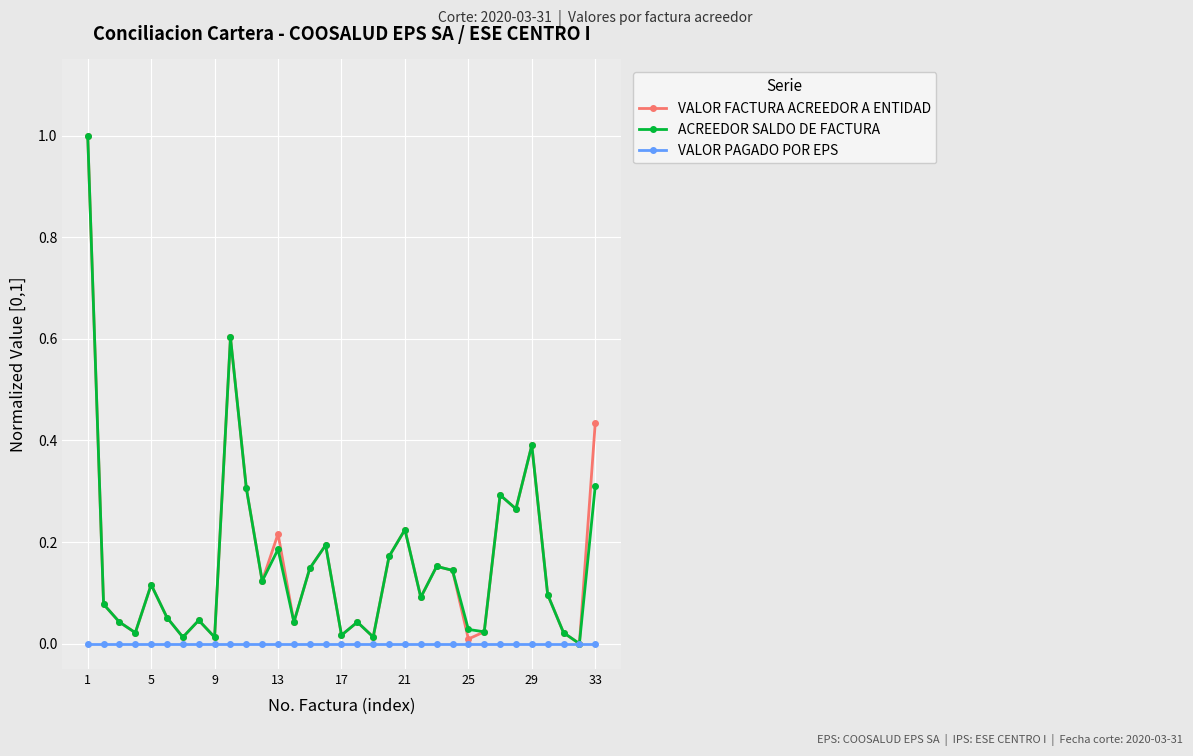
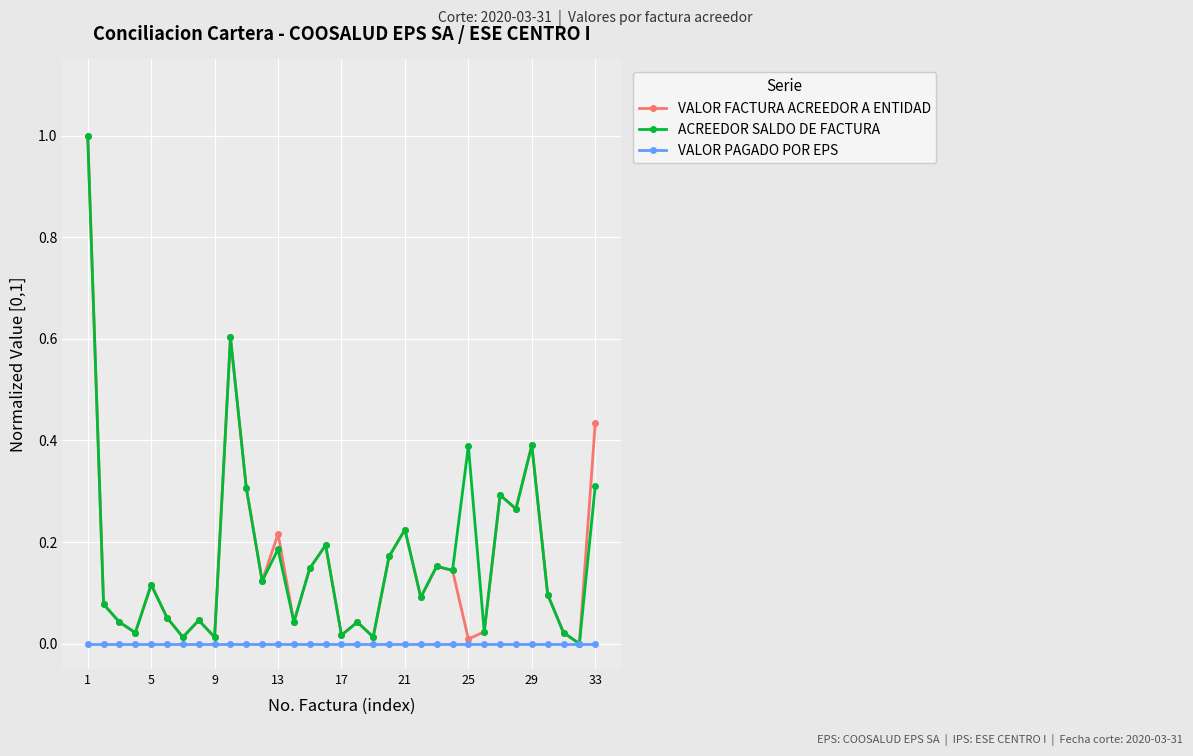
ACREEDOR SALDO DE FACTURA, 25: 0.03 -> 0.39
